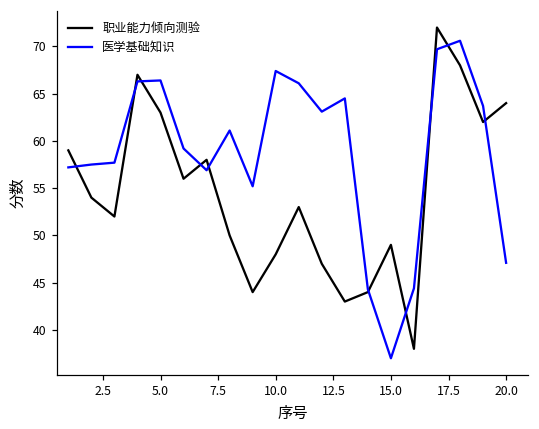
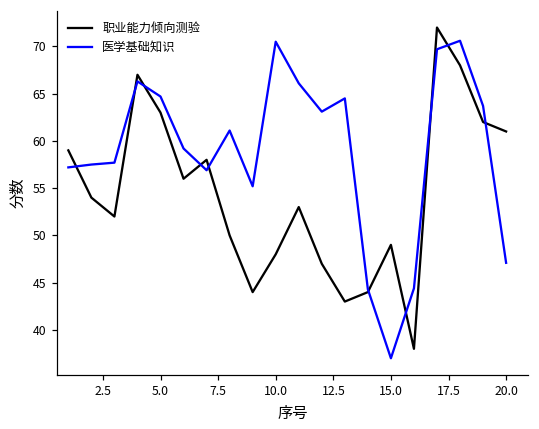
医学基础知识, 5.0: 66 -> 65
医学基础知识, 10.0: 67 -> 71
职业能力倾向测验, 20.0: 64 -> 61
